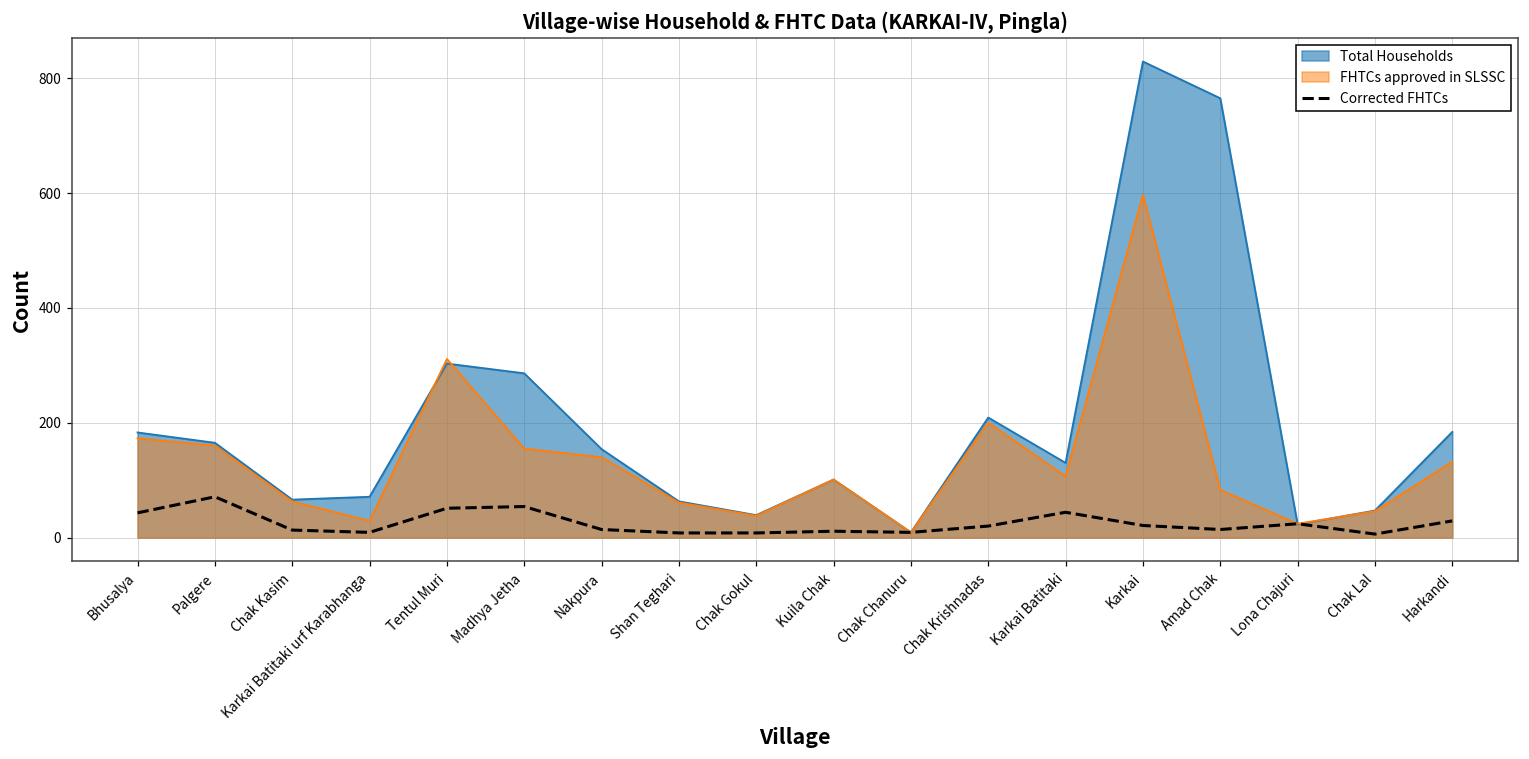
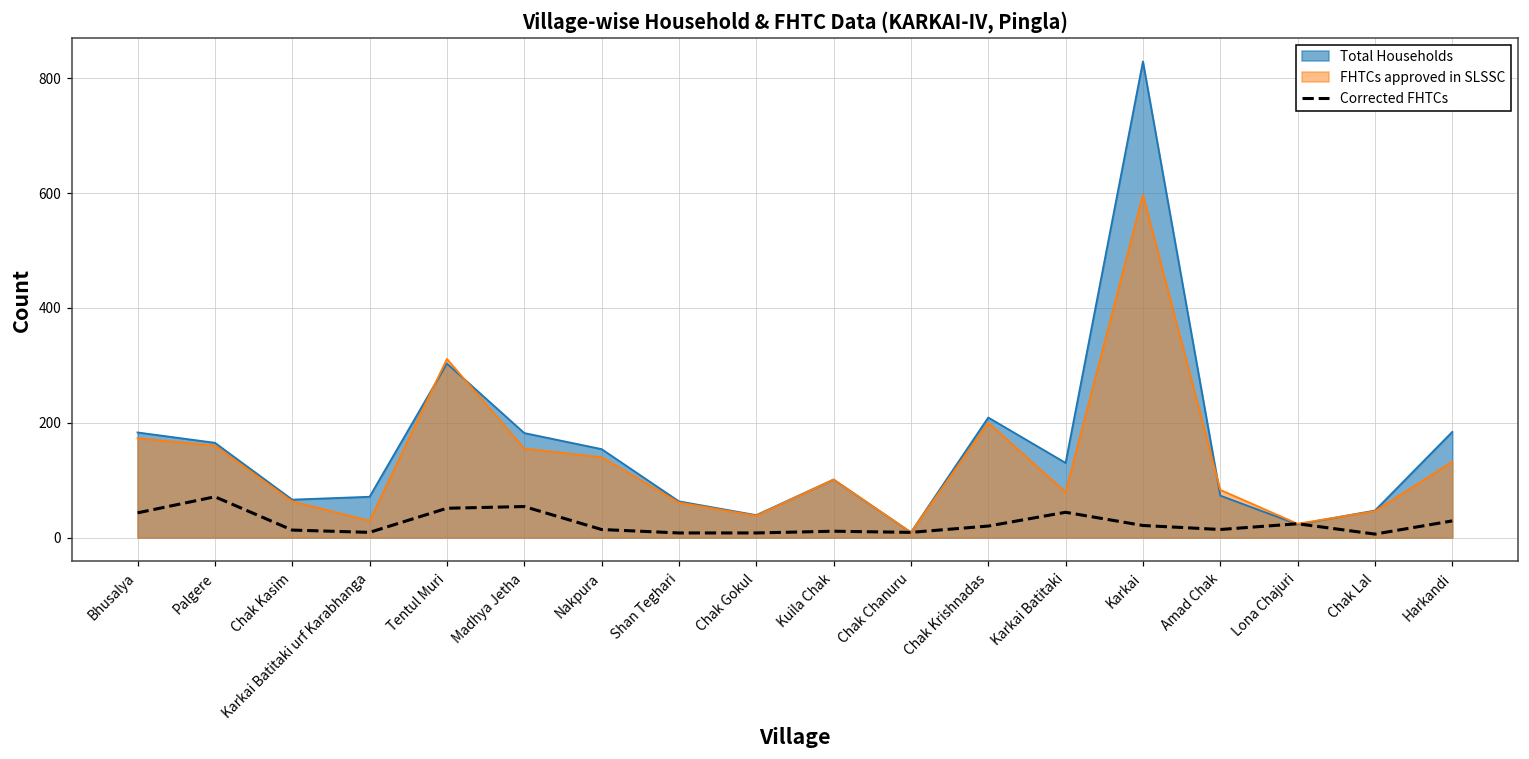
Total Households, Madhya Jetha: 290 -> 180
FHTCs approved in SLSSC, Karkai Batitaki: 110 -> 80
Total Households, Amad Chak: 770 -> 70
